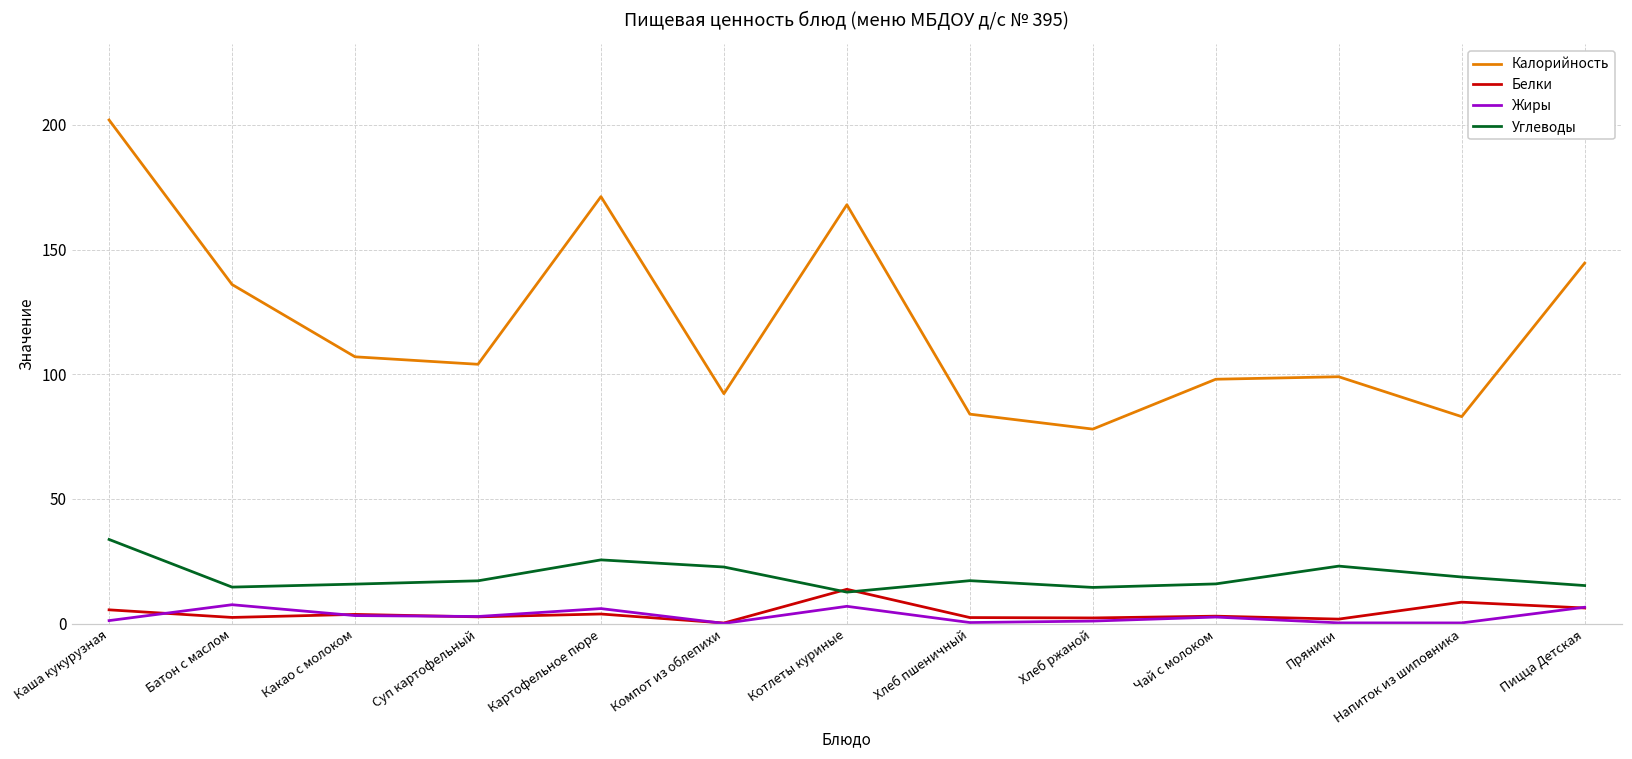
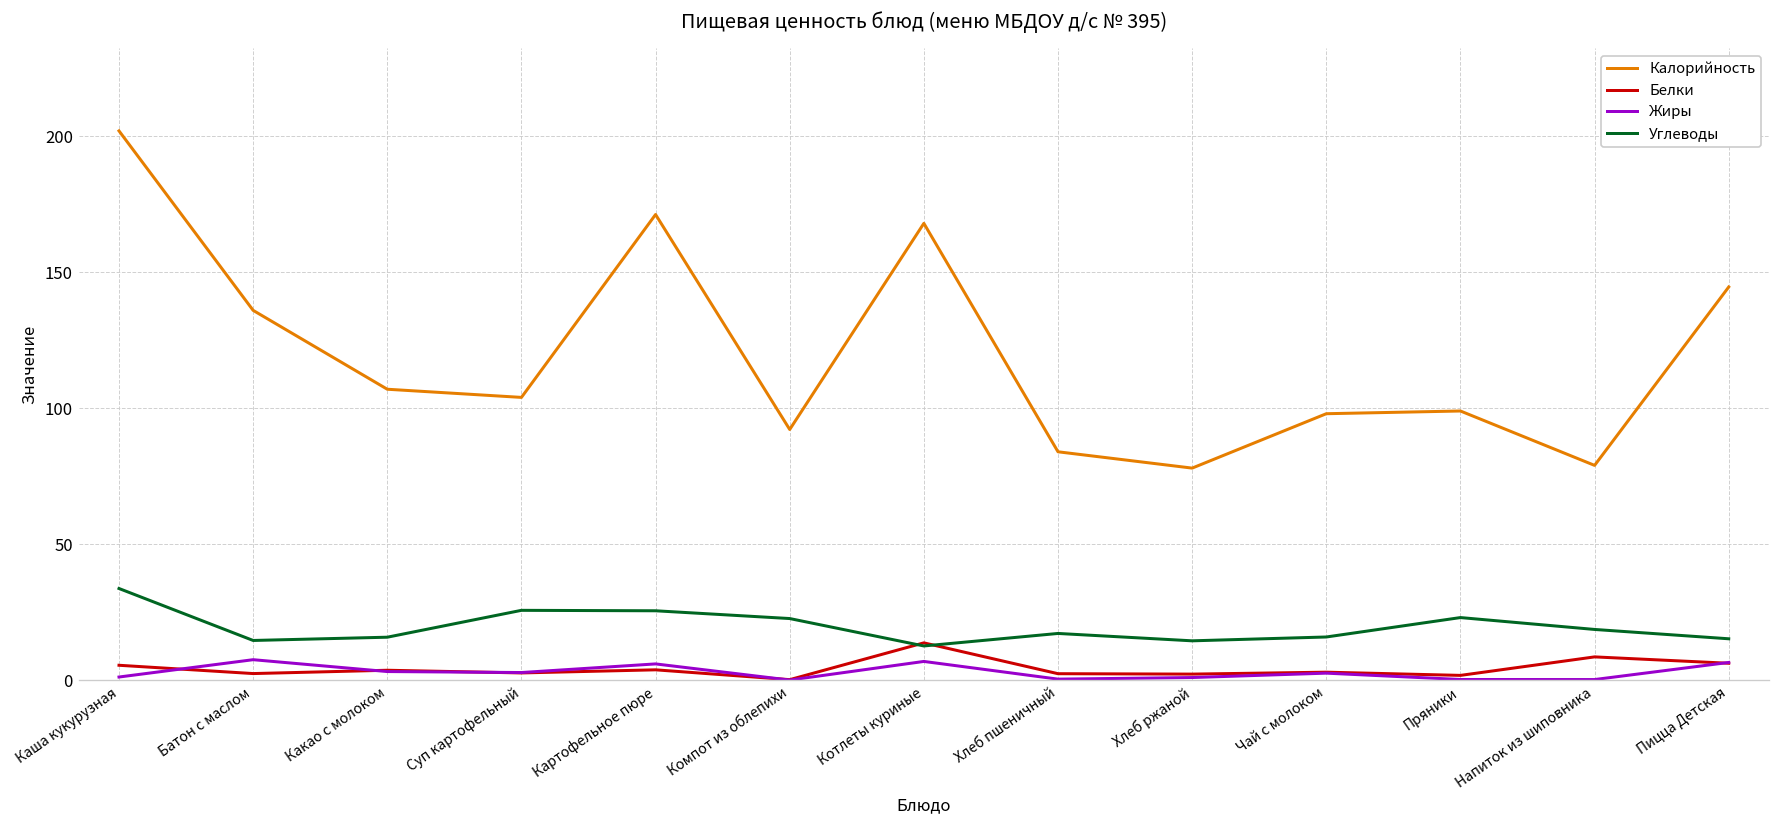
Углеводы, Суп картофельный: 17 -> 26
Калорийность, Напиток из шиповника: 83 -> 79
